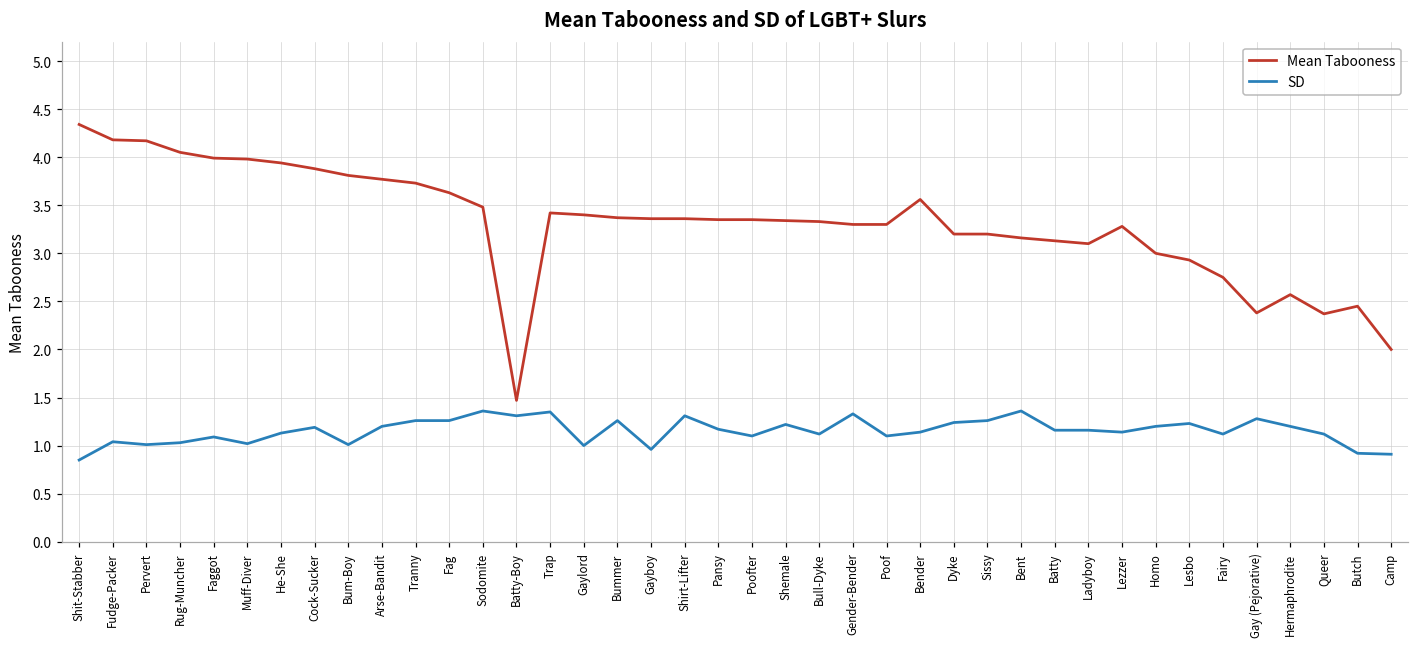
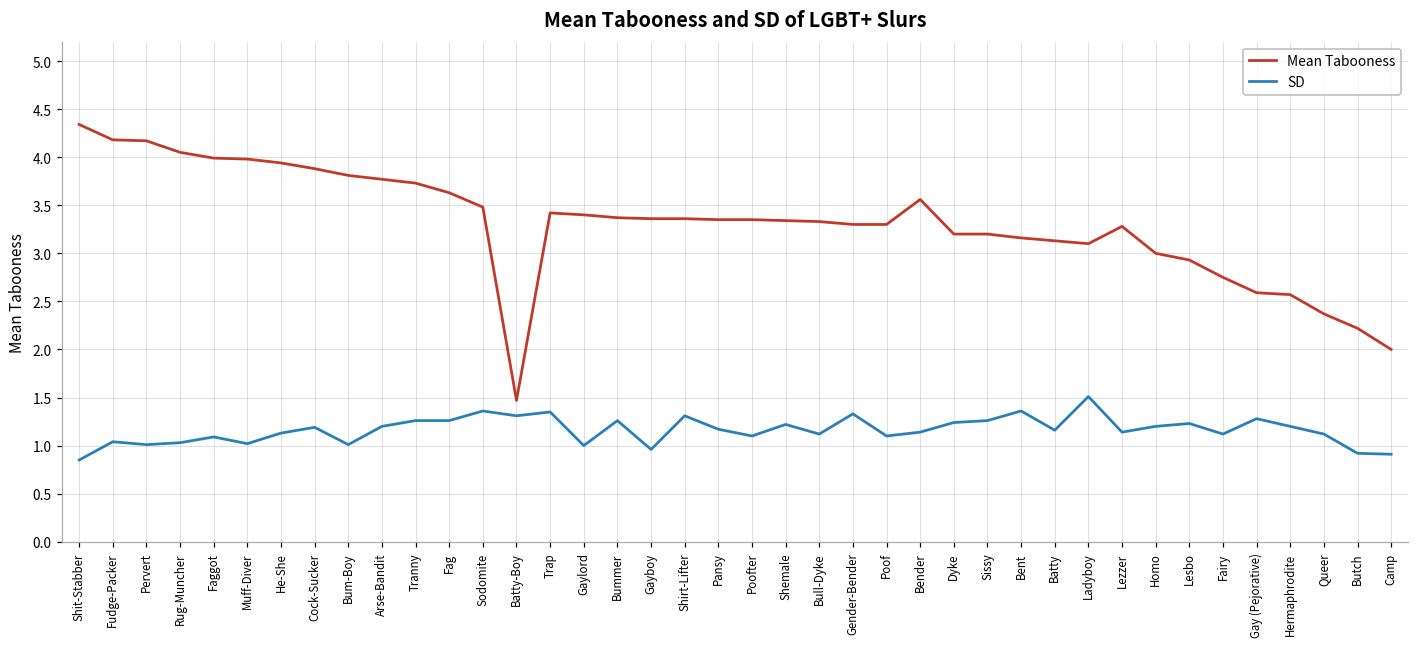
SD, Ladyboy: 1.2 -> 1.5
Mean Tabooness, Gay (Pejorative): 2.4 -> 2.6
Mean Tabooness, Butch: 2.5 -> 2.2
